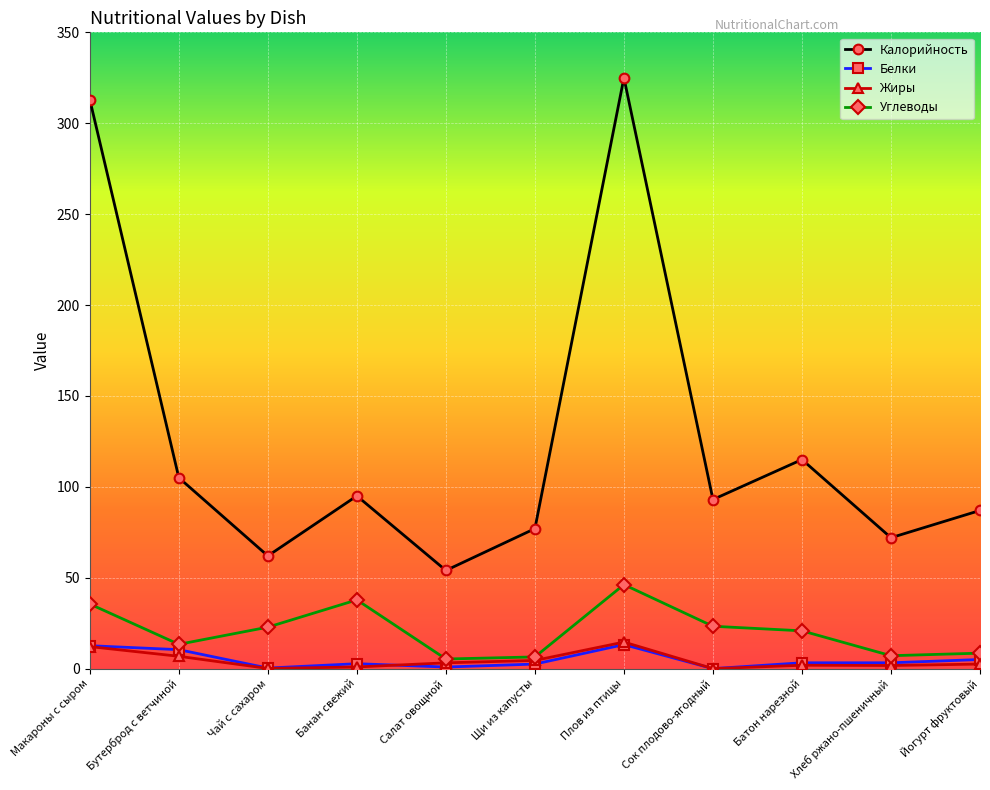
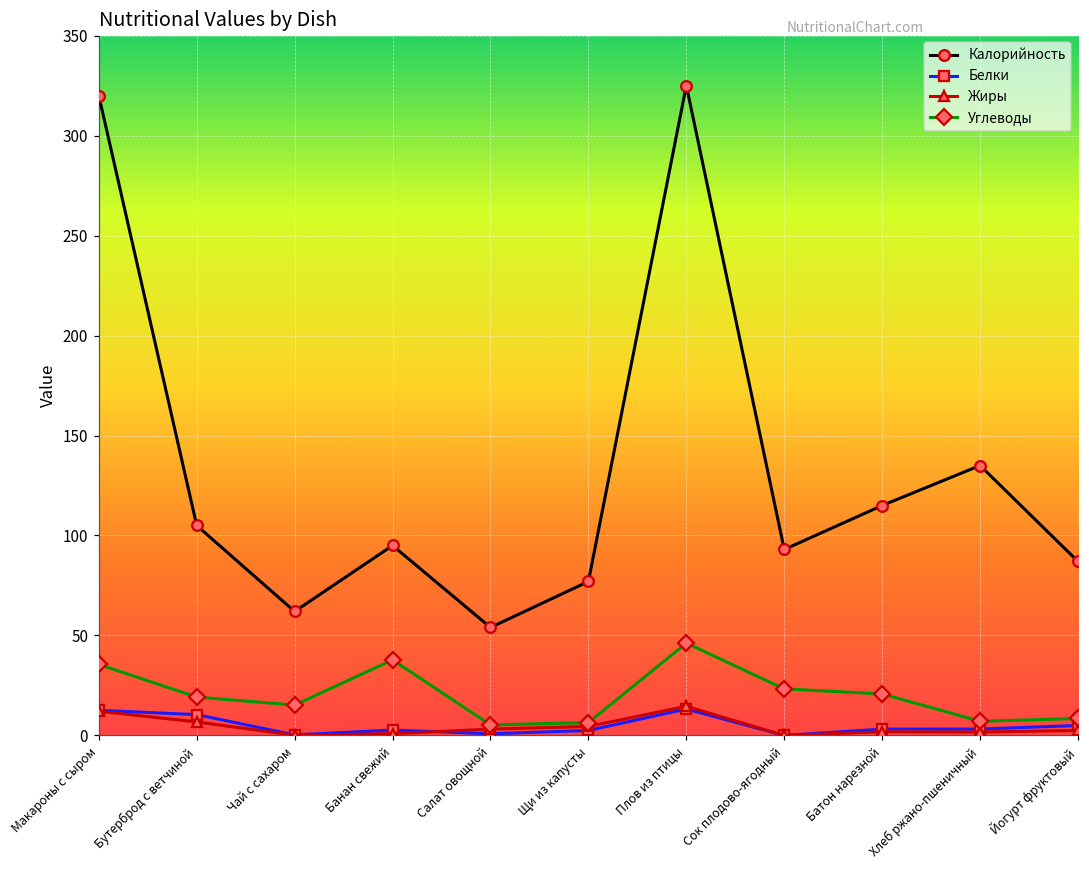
Калорийность, Макароны с сыром: 313 -> 320
Углеводы, Бутерброд с ветчиной: 13 -> 19
Углеводы, Чай с сахаром: 23 -> 15
Калорийность, Хлеб ржано-пшеничный: 72 -> 135
